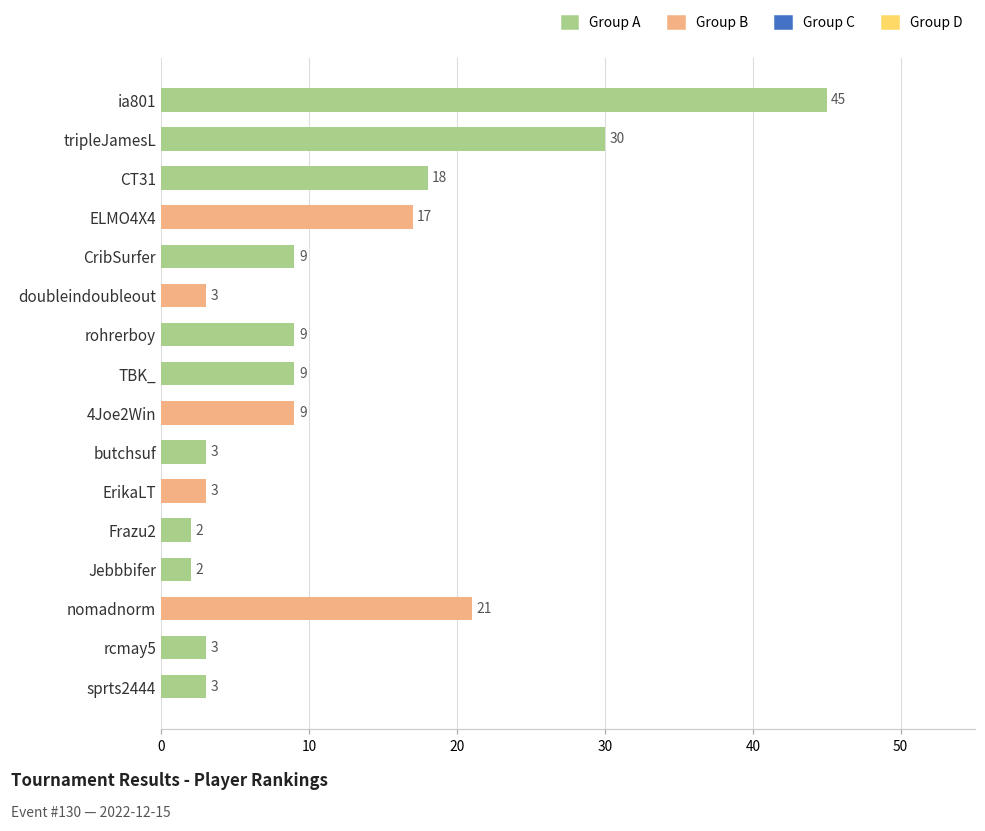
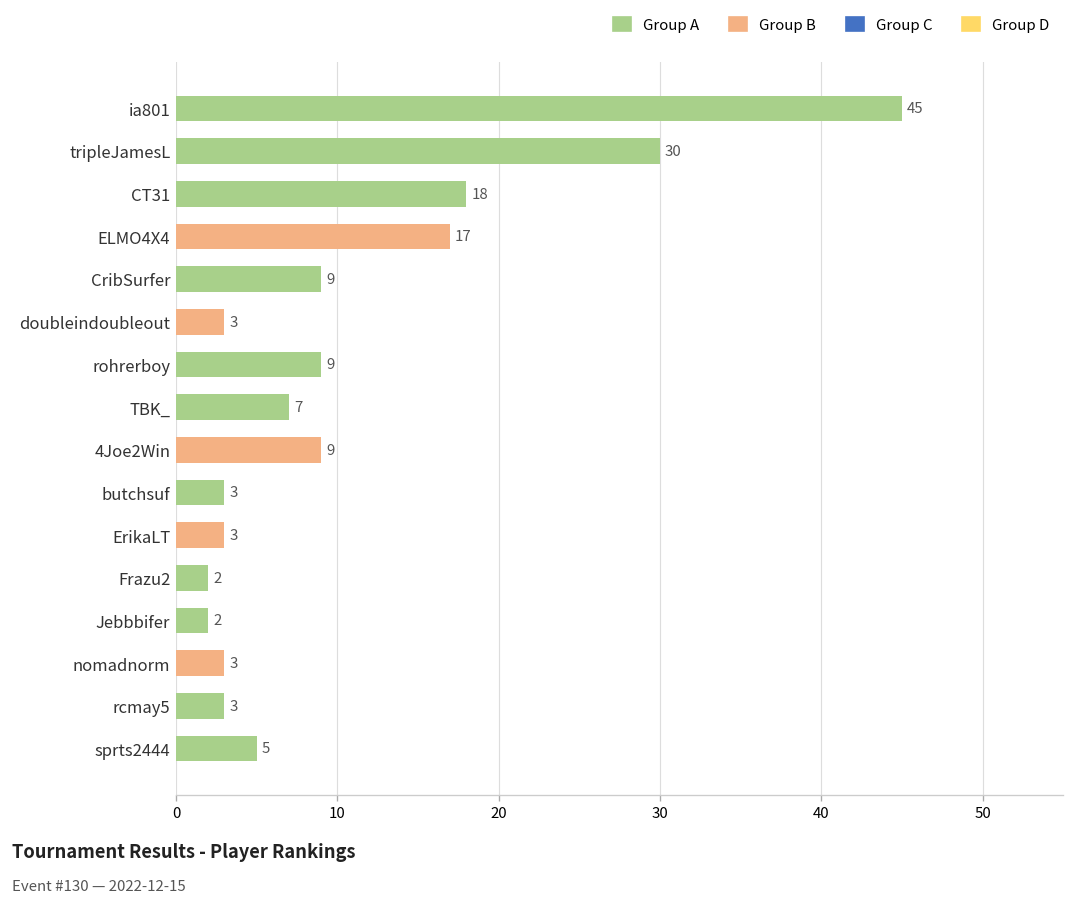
TBK_: 9 -> 7
nomadnorm: 21 -> 3
sprts2444: 3 -> 5
